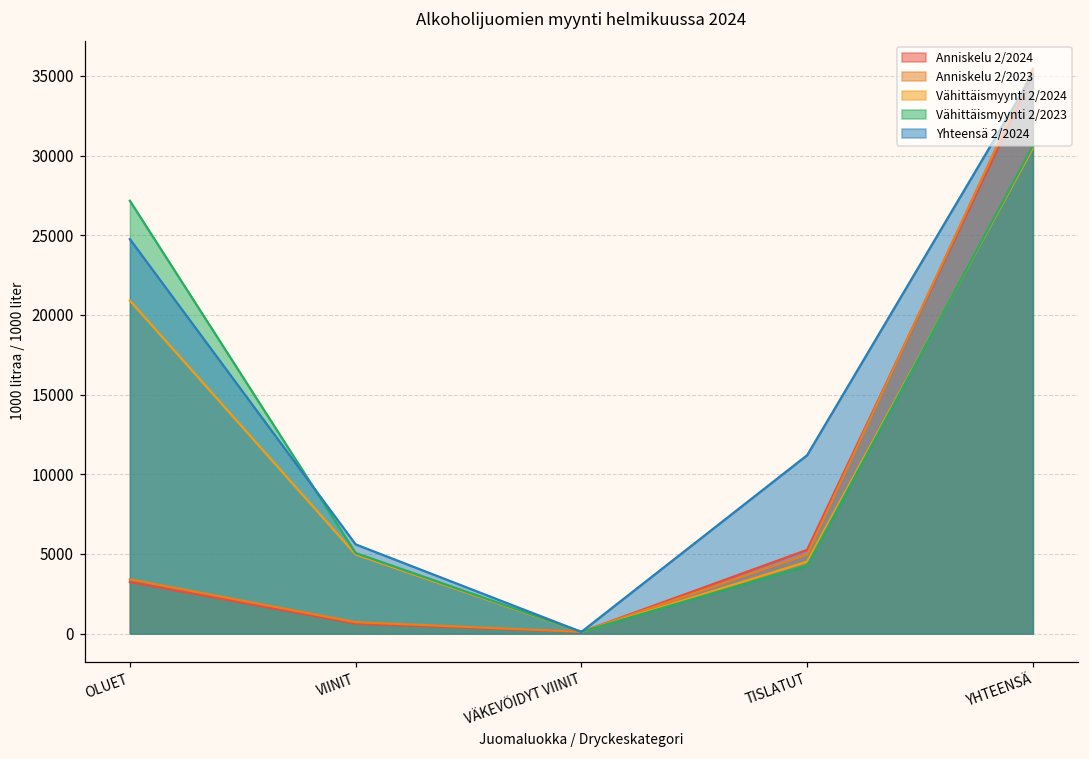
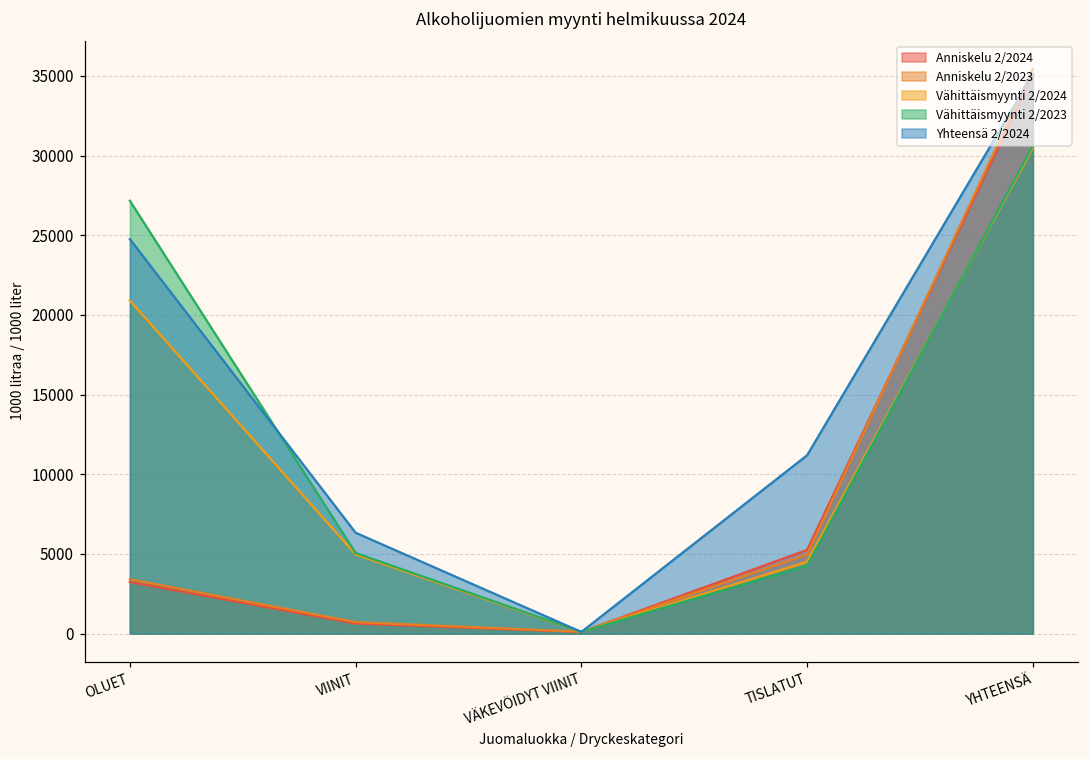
Yhteensä 2/2024, VIINIT: 5600 -> 6300
